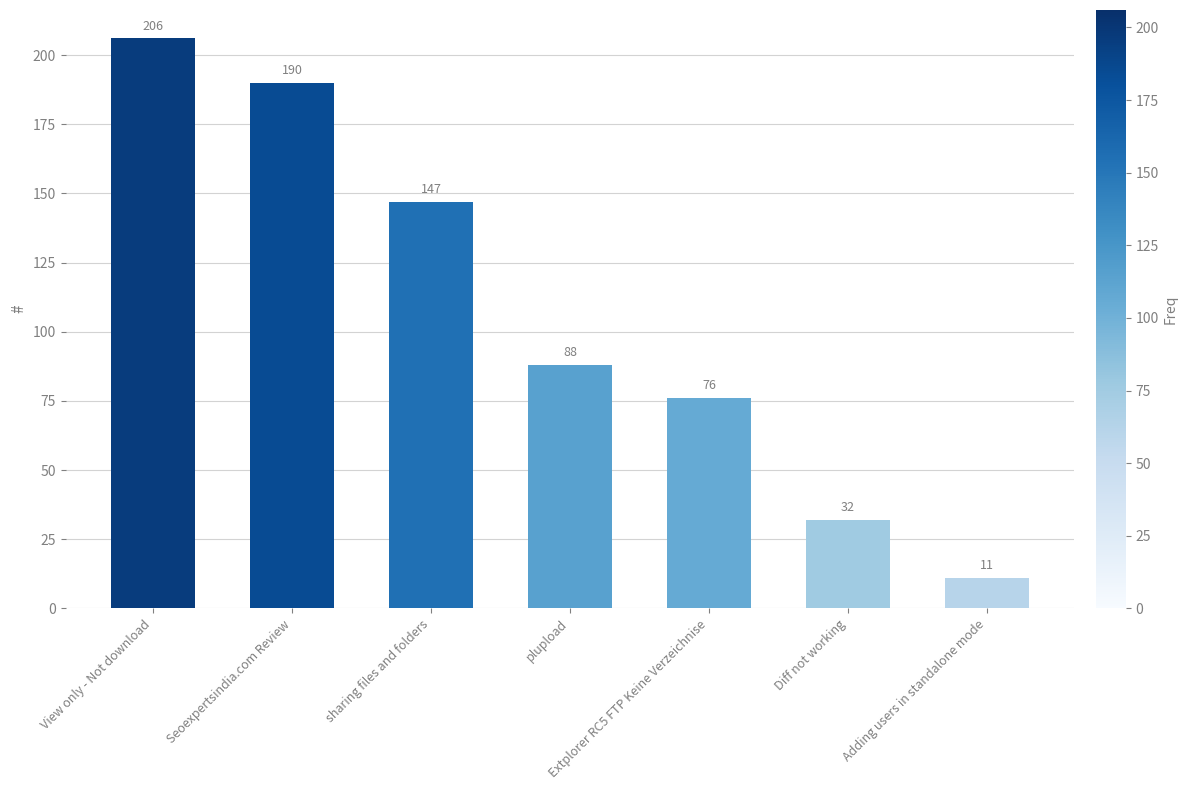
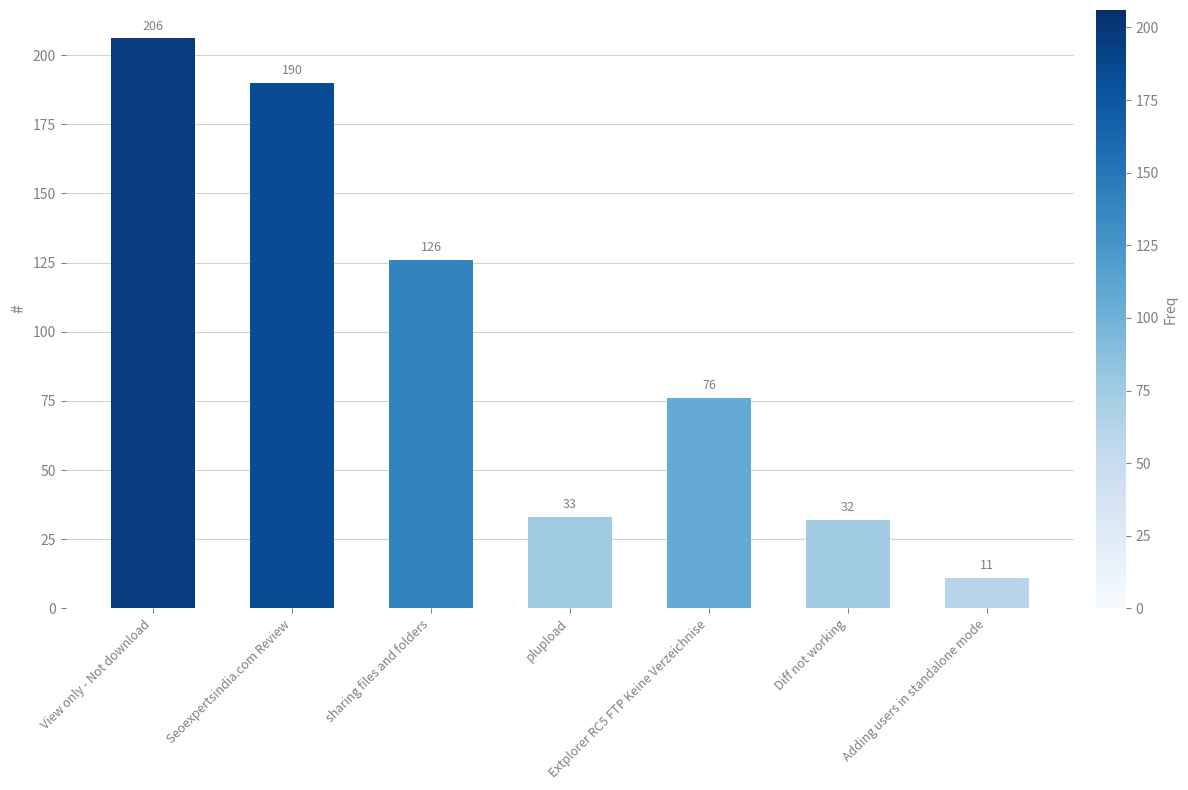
sharing files and folders: 147 -> 126
plupload: 88 -> 33
